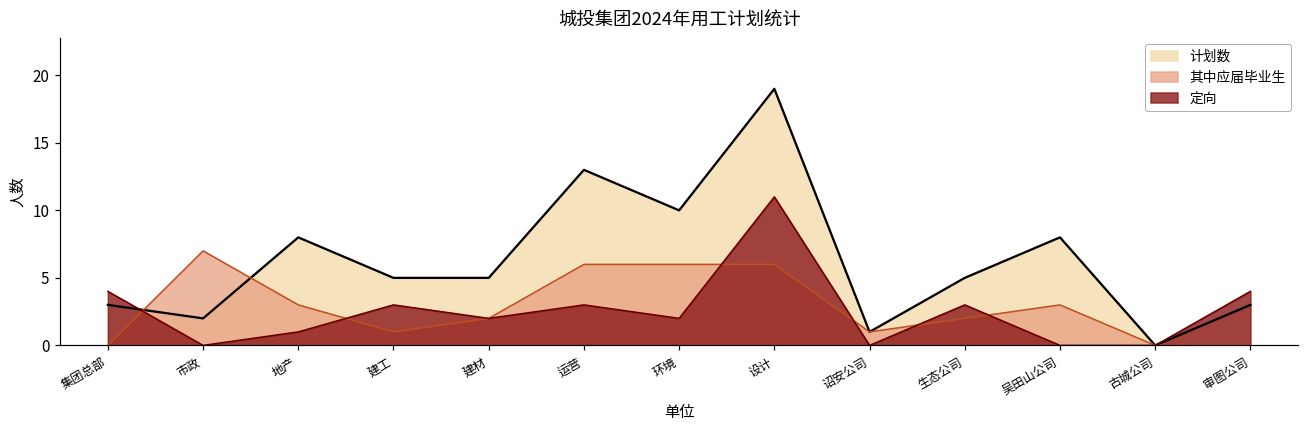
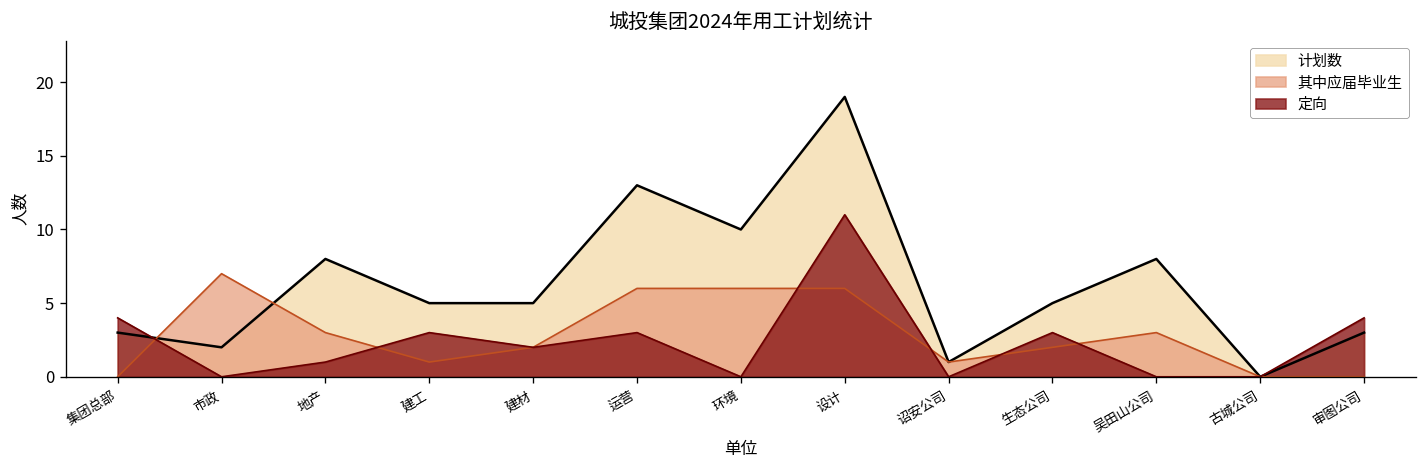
定向, 环境: 2 -> 0
